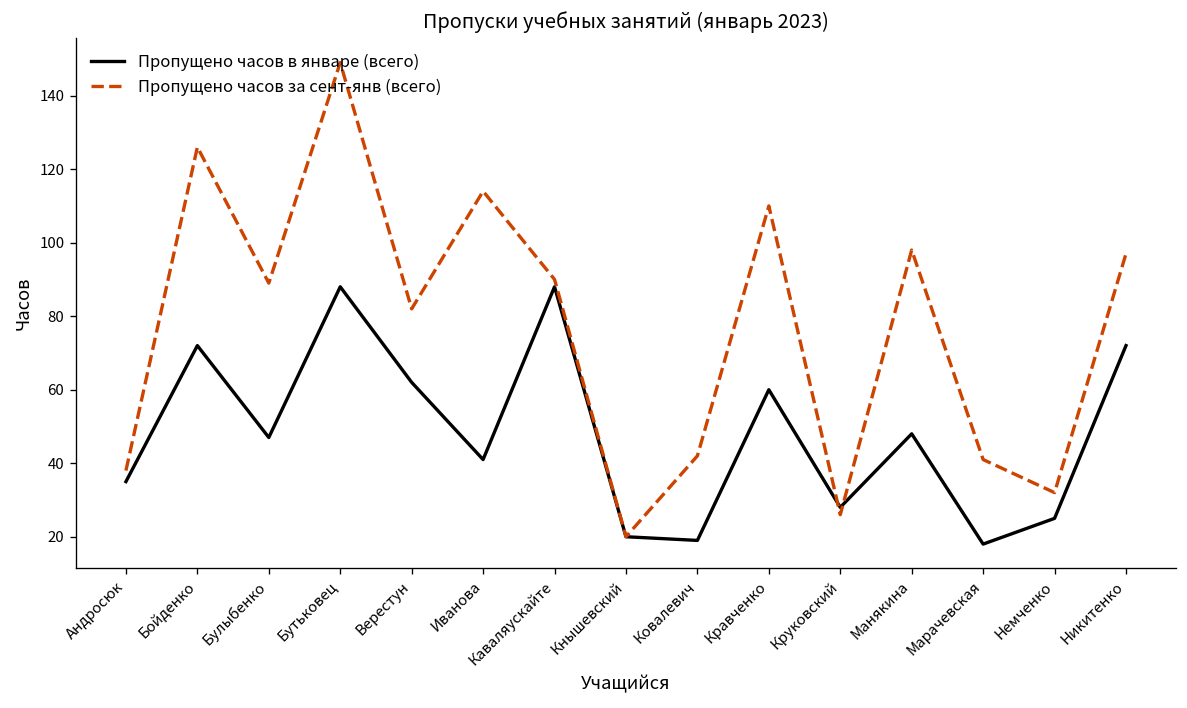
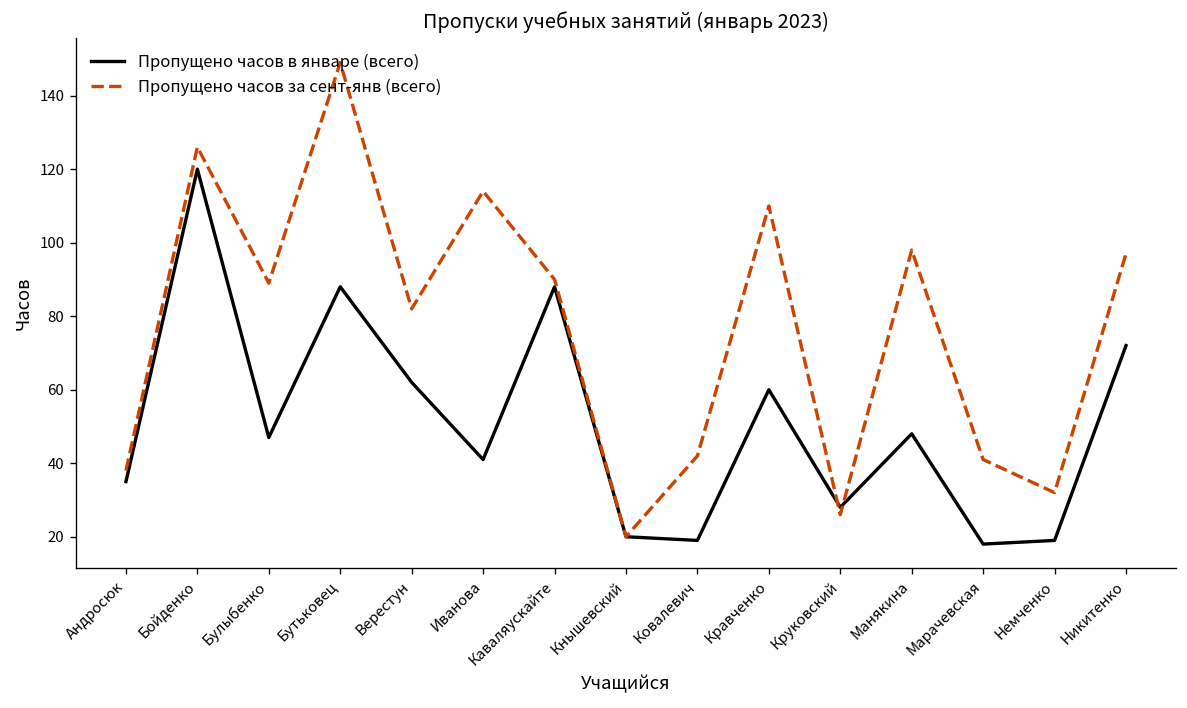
Пропущено часов в январе (всего), Бойденко: 72 -> 120
Пропущено часов в январе (всего), Немченко: 25 -> 19
